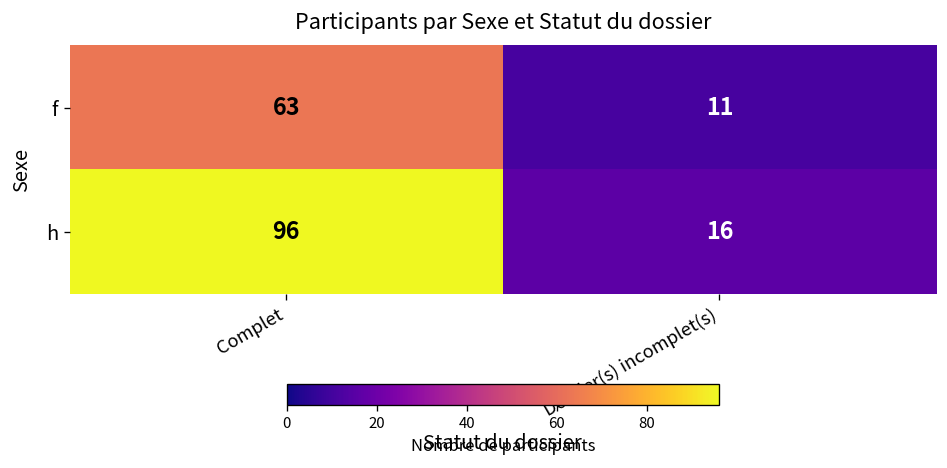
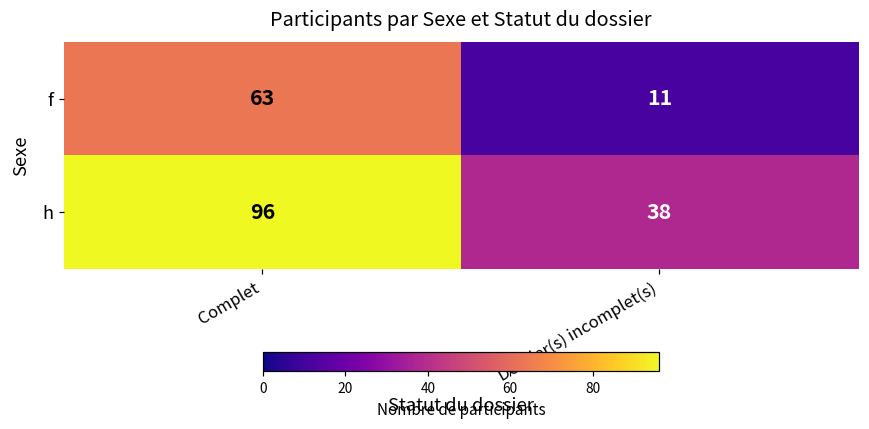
h, Dossier(s) incomplet(s): 16 -> 38
